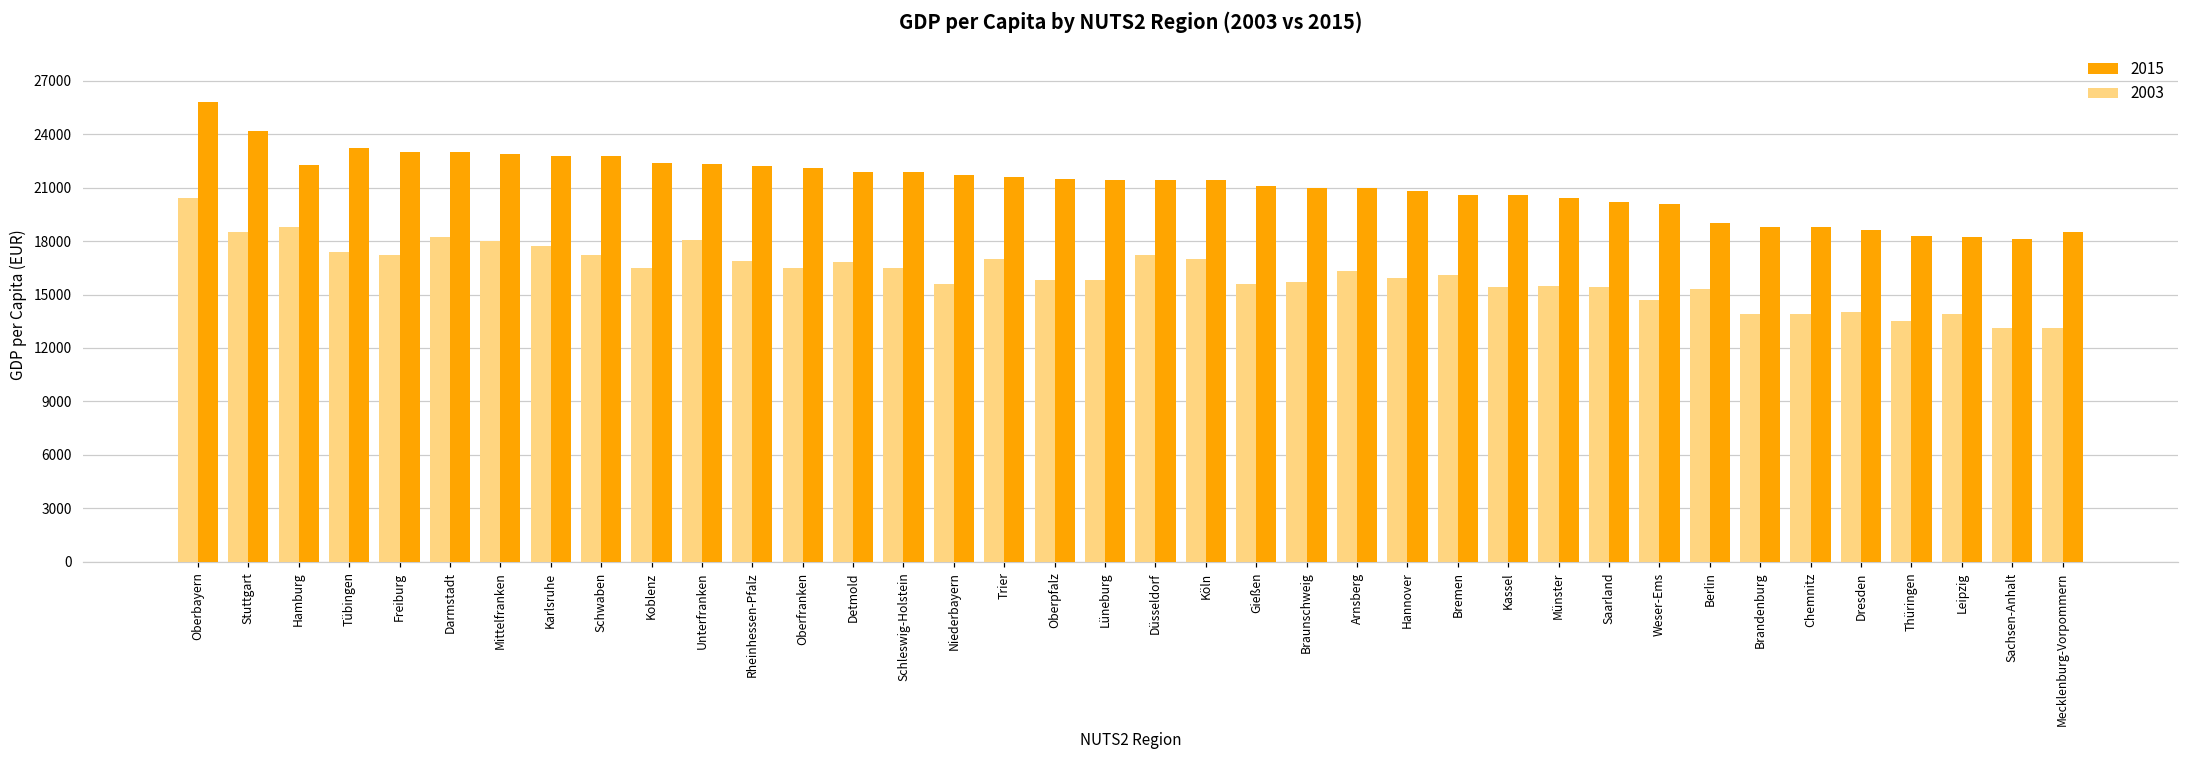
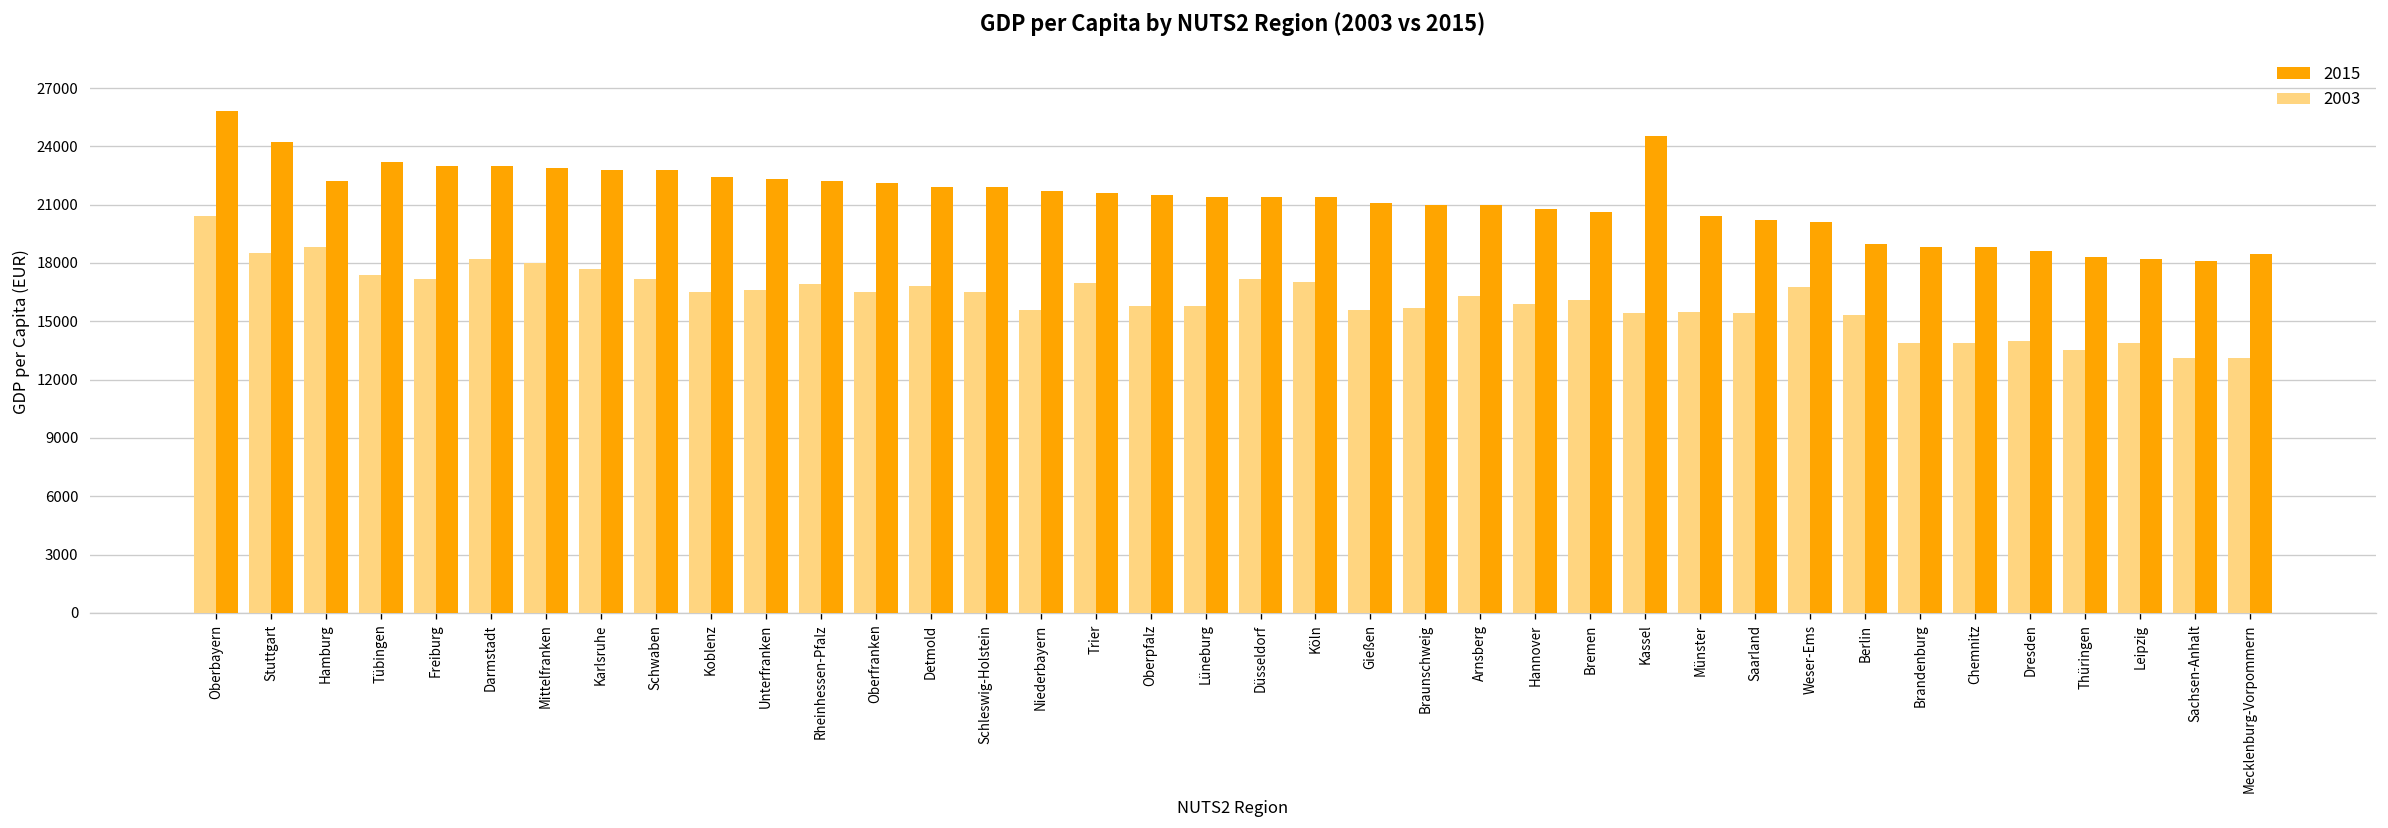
2003, Unterfranken: 18100 -> 16600
2015, Kassel: 20600 -> 24600
2003, Weser-Ems: 14700 -> 16800
